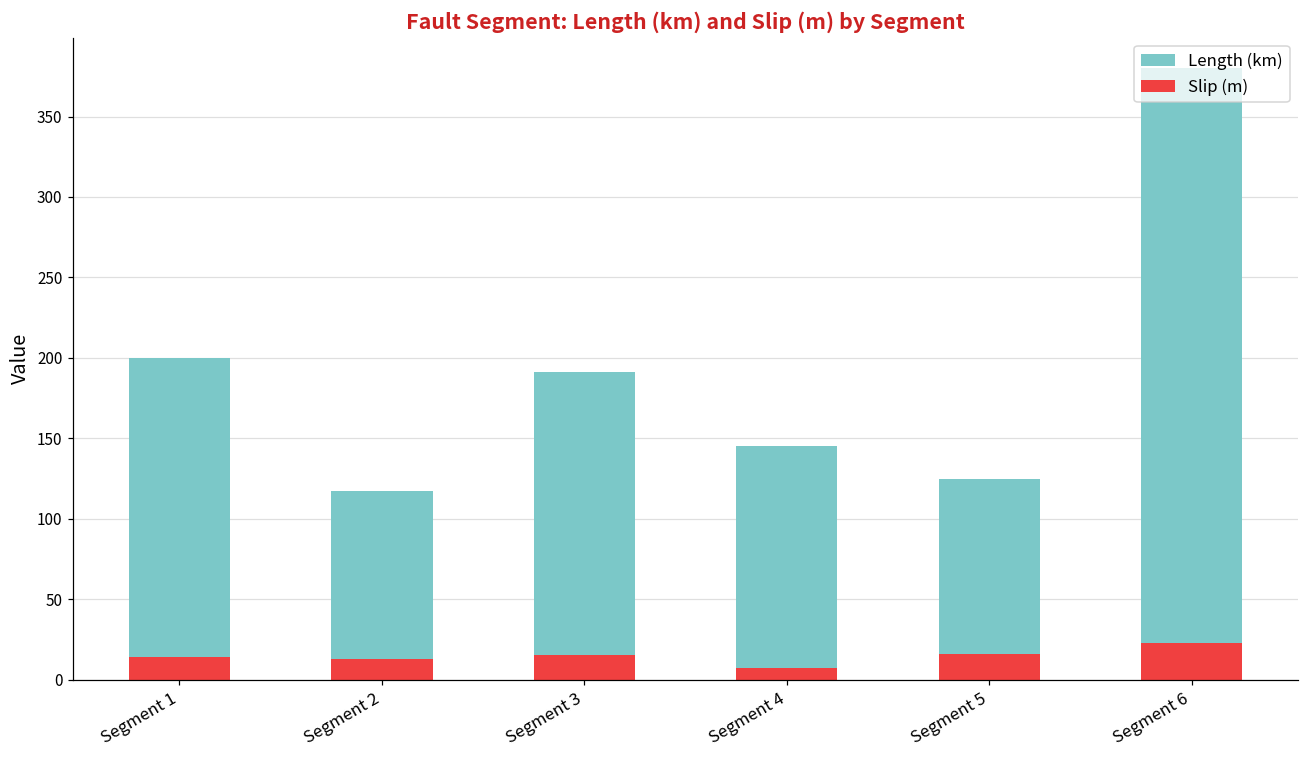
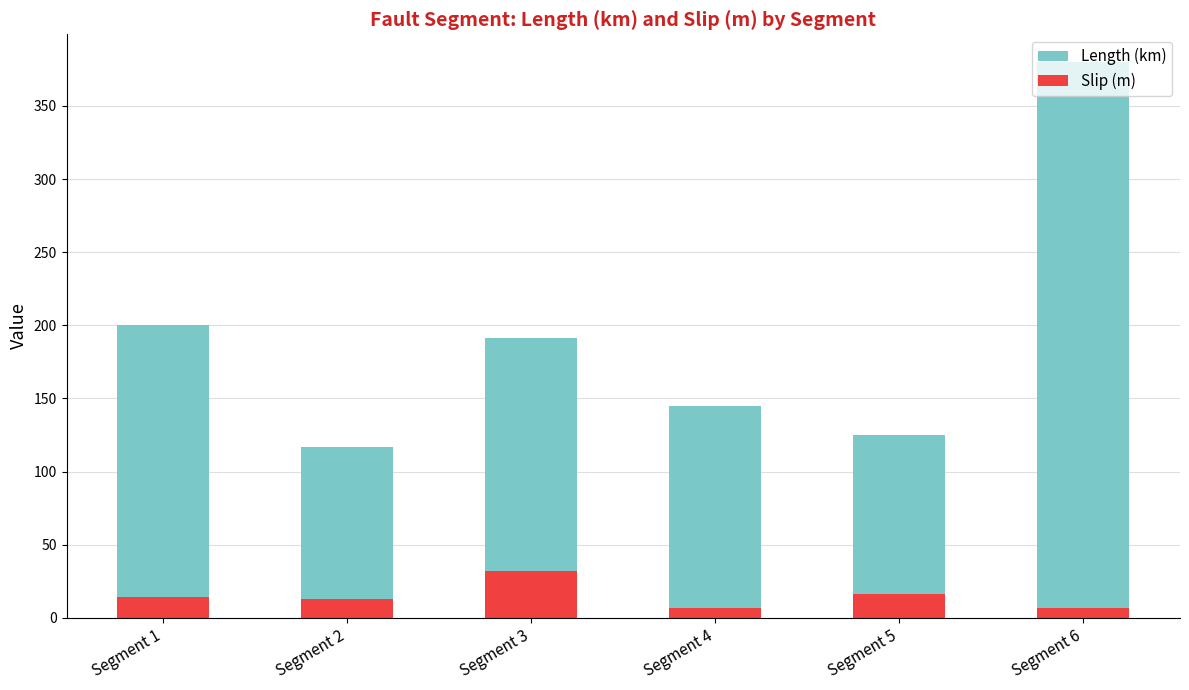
Slip (m), Segment 3: 15 -> 32
Slip (m), Segment 6: 23 -> 7
